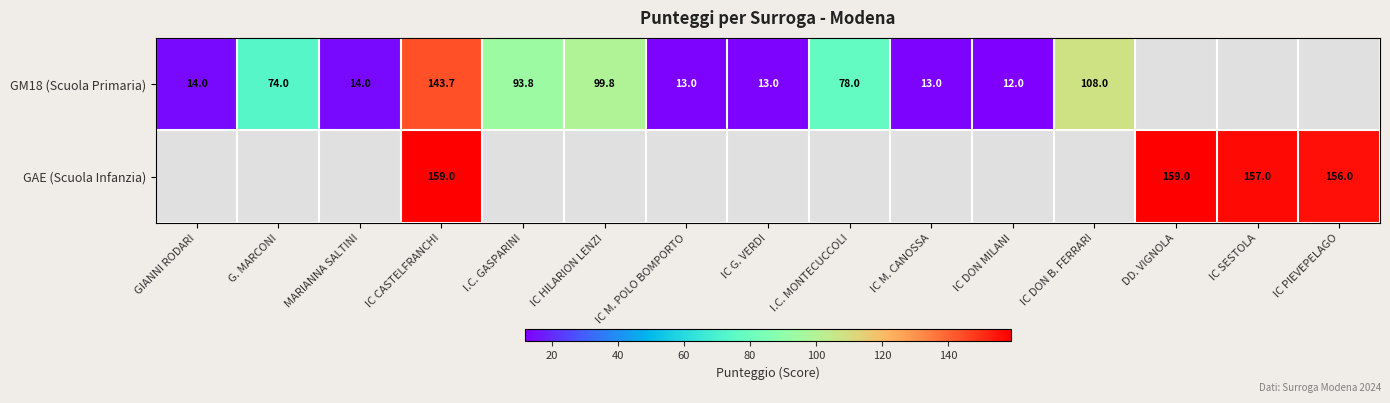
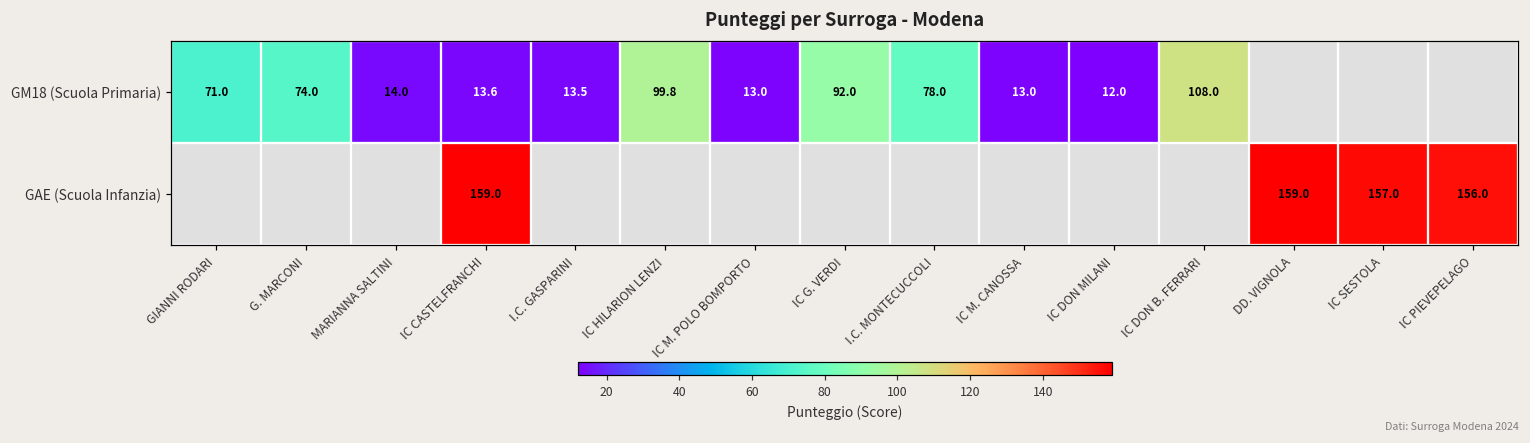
GM18 (Scuola Primaria), GIANNI RODARI: 14.0 -> 71.0
GM18 (Scuola Primaria), IC CASTELFRANCHI: 143.7 -> 13.6
GM18 (Scuola Primaria), I.C. GASPARINI: 93.8 -> 13.5
GM18 (Scuola Primaria), IC G. VERDI: 13.0 -> 92.0
